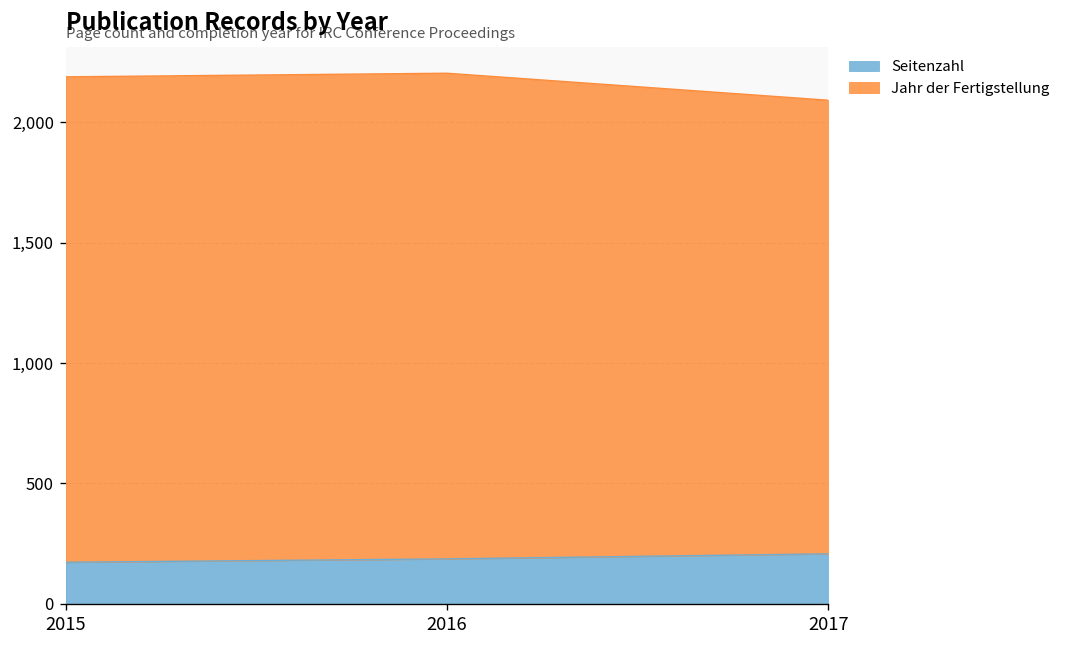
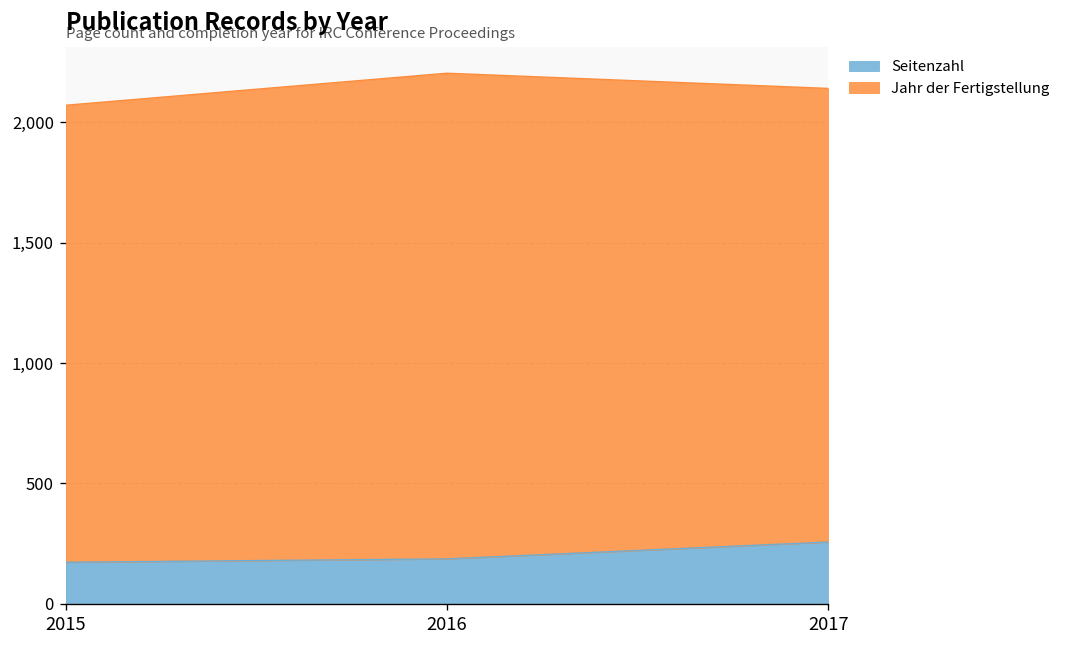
Jahr der Fertigstellung, 2015: 2,020 -> 1,900
Seitenzahl, 2017: 210 -> 260
